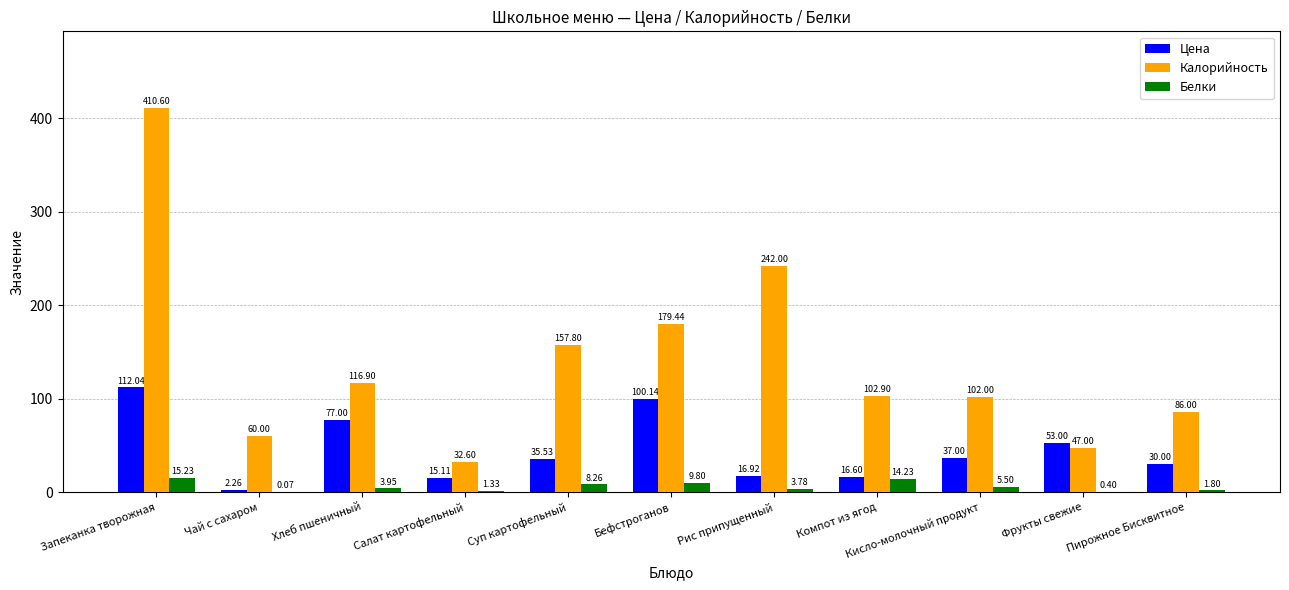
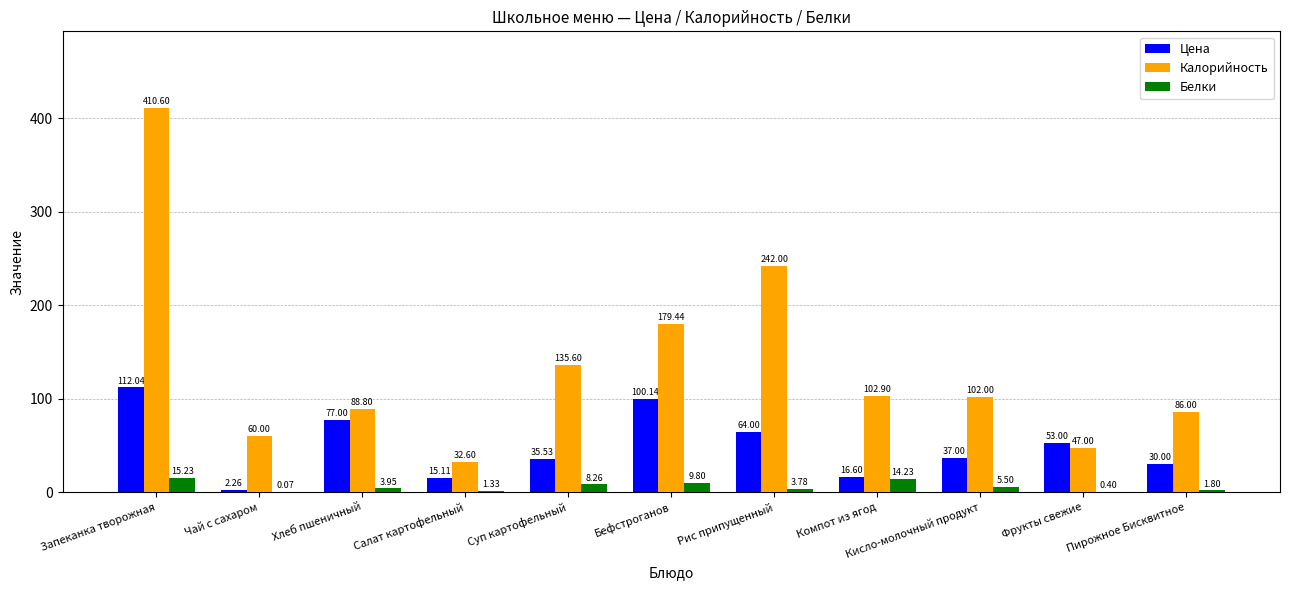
Калорийность, Хлеб пшеничный: 116.90 -> 88.80
Калорийность, Суп картофельный: 157.80 -> 135.60
Цена, Рис припущенный: 16.92 -> 64.00
